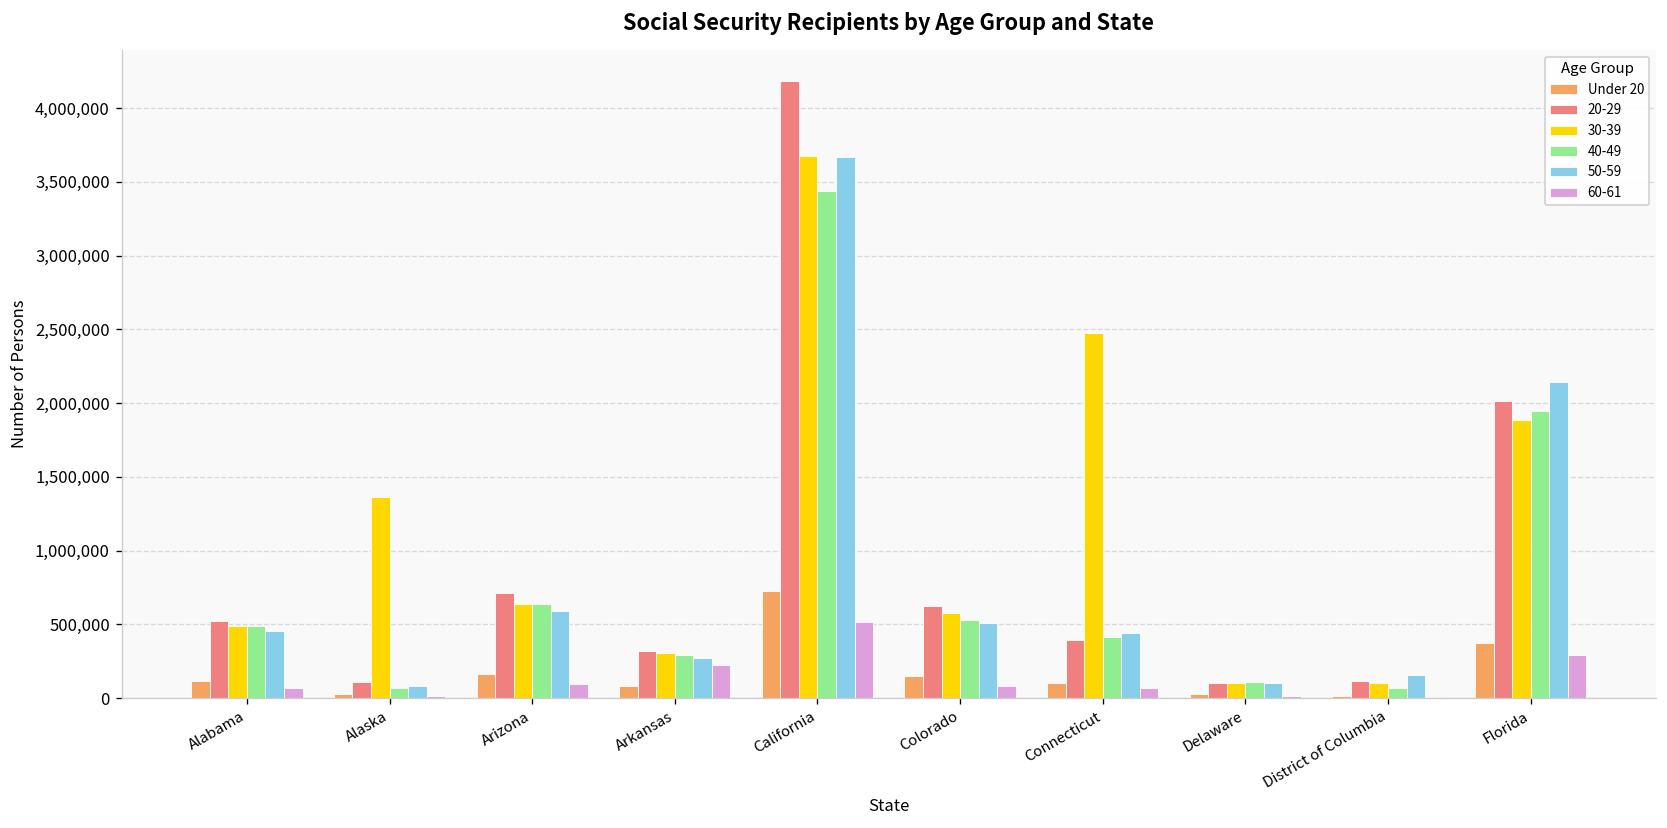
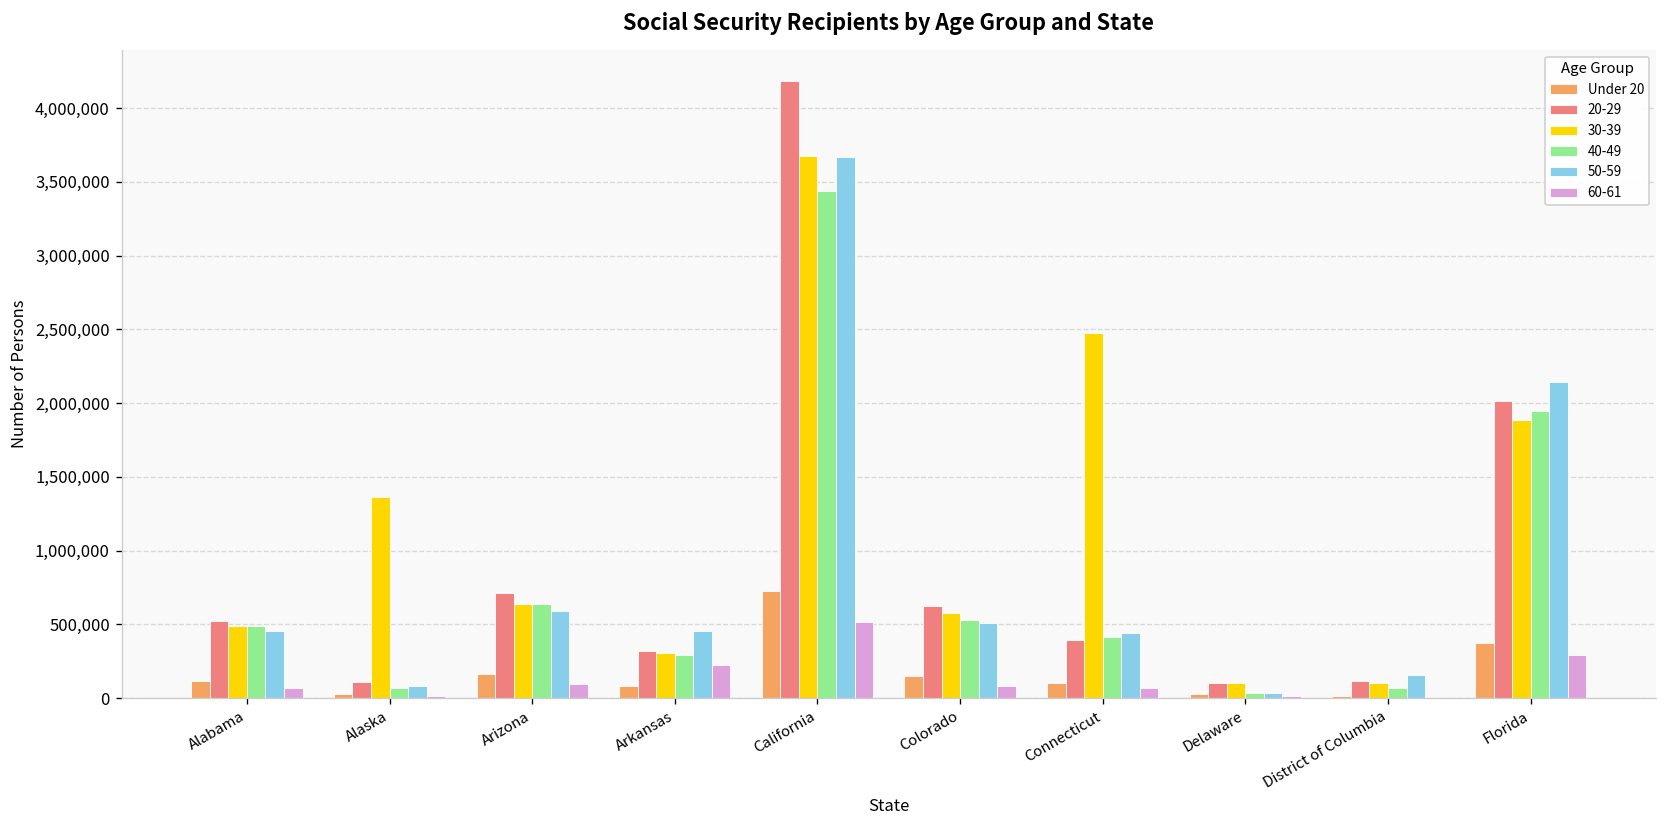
50-59, Arkansas: 270,000 -> 460,000
40-49, Delaware: 110,000 -> 40,000
50-59, Delaware: 100,000 -> 30,000
